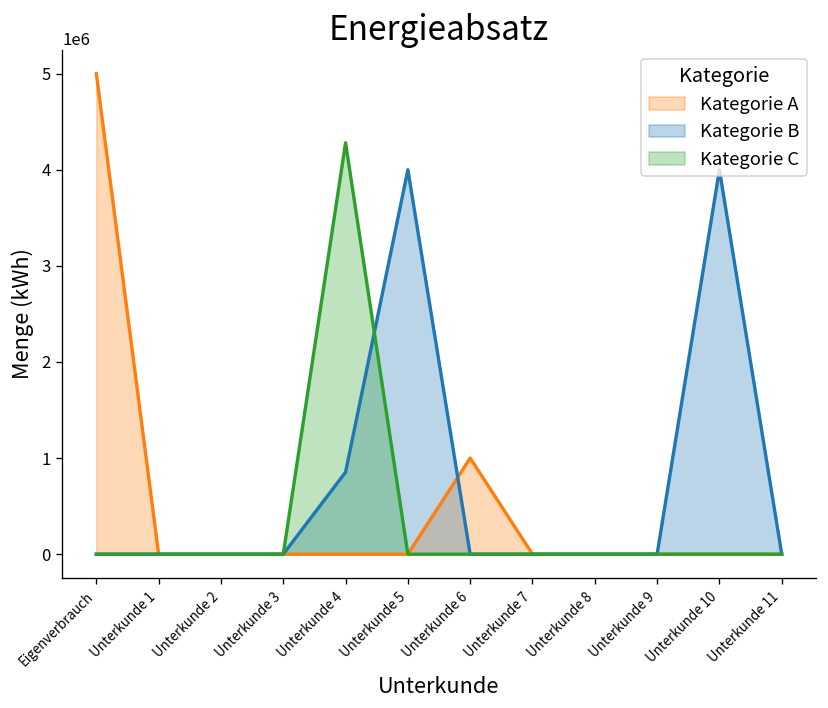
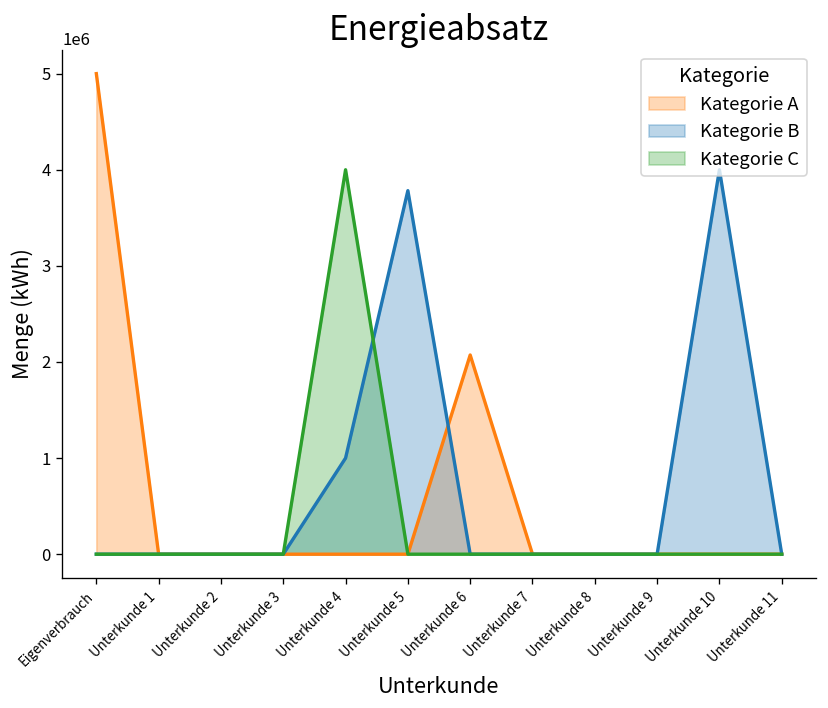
Kategorie B, Unterkunde 4: 900000 -> 1000000
Kategorie C, Unterkunde 4: 4300000 -> 4000000
Kategorie B, Unterkunde 5: 4000000 -> 3800000
Kategorie A, Unterkunde 6: 1000000 -> 2100000
